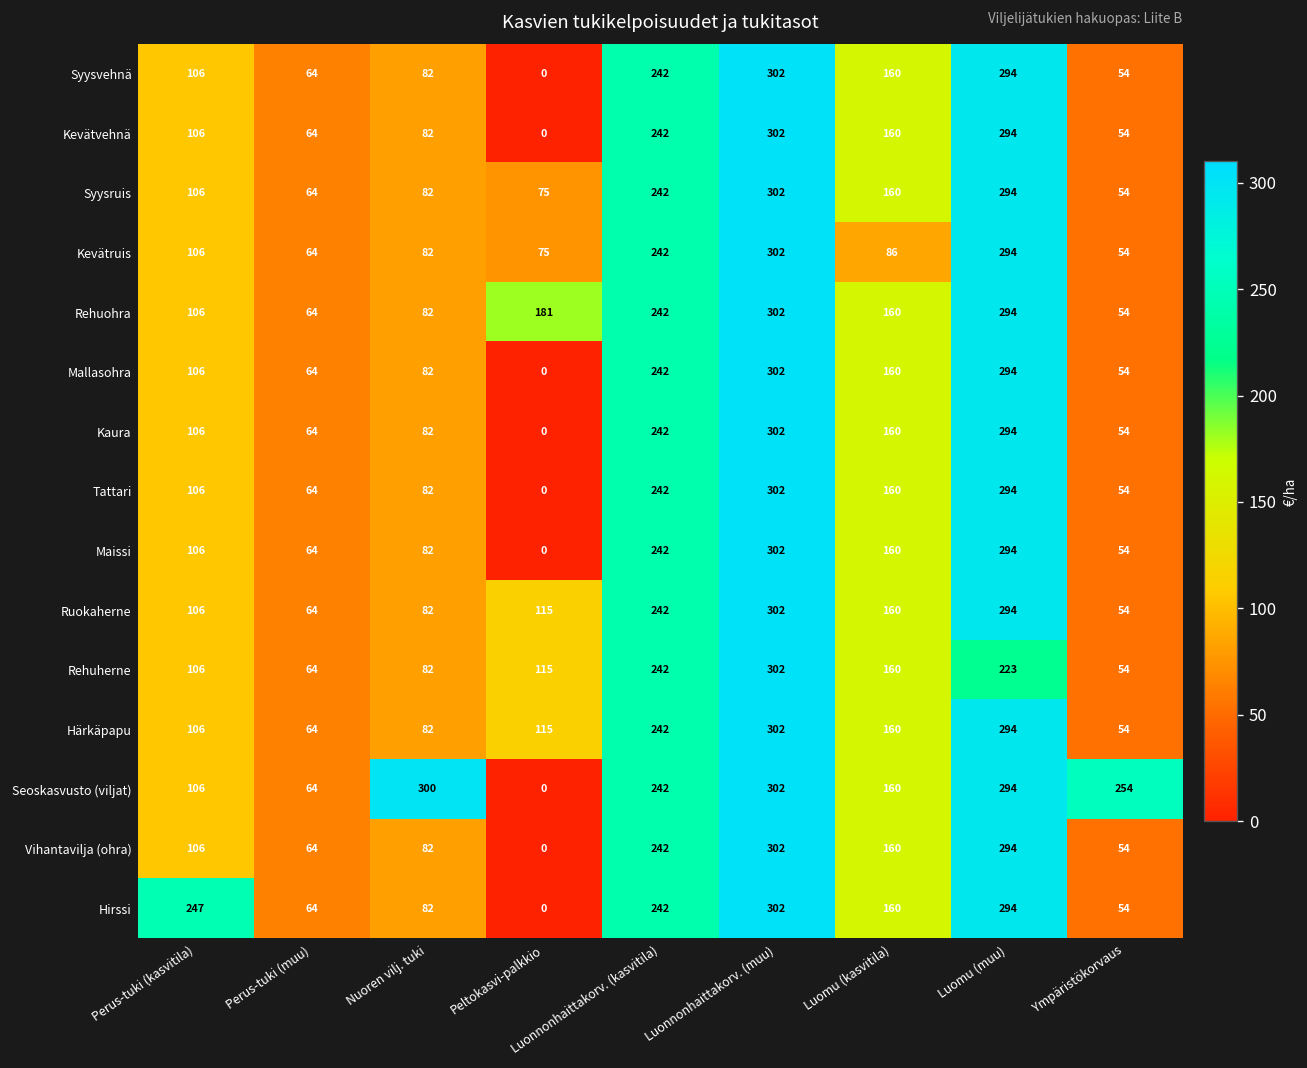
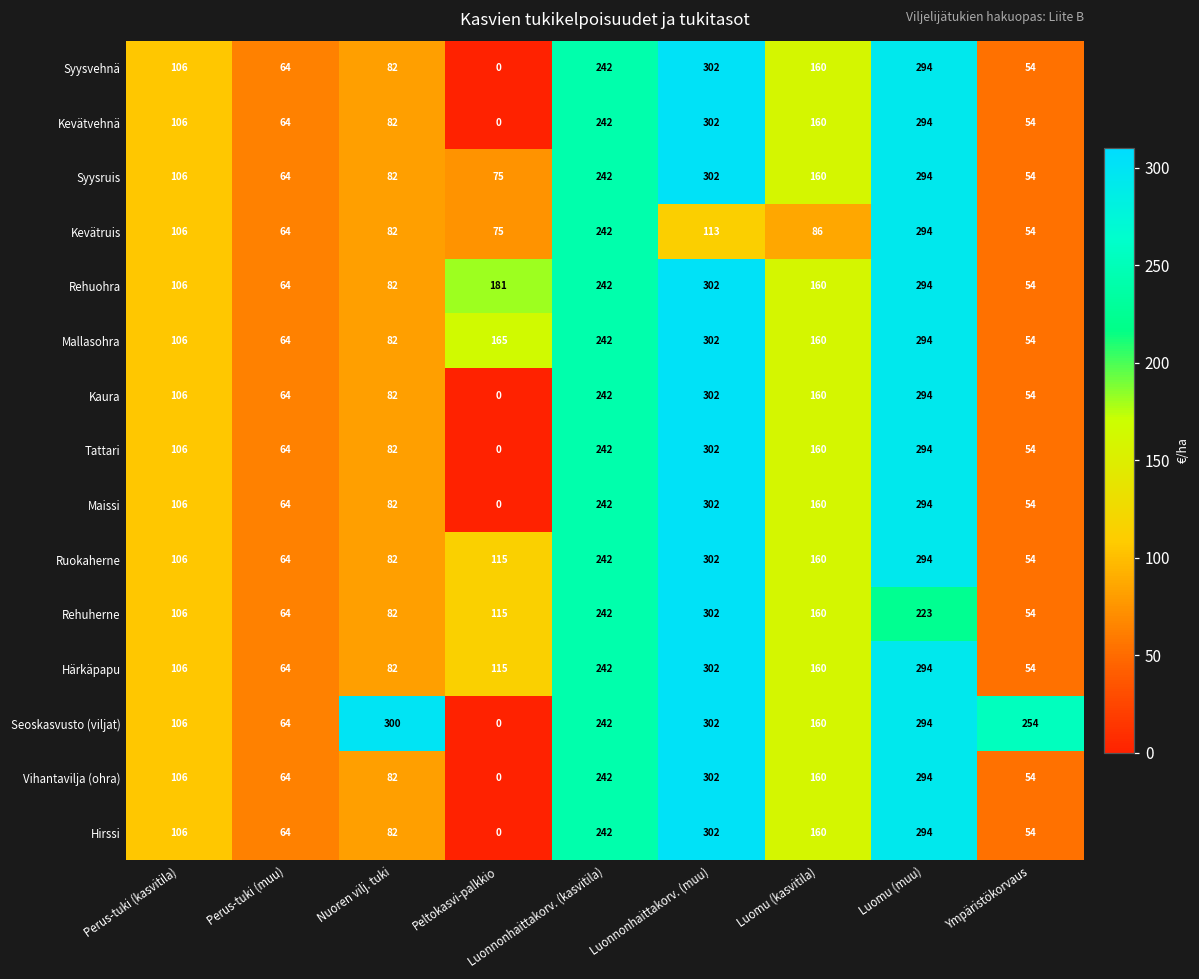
Kevätruis, Luonnonhaittakorv. (muu): 302 -> 113
Mallasohra, Peltokasvi-palkkio: 0 -> 165
Hirssi, Perus-tuki (kasvitila): 247 -> 106
